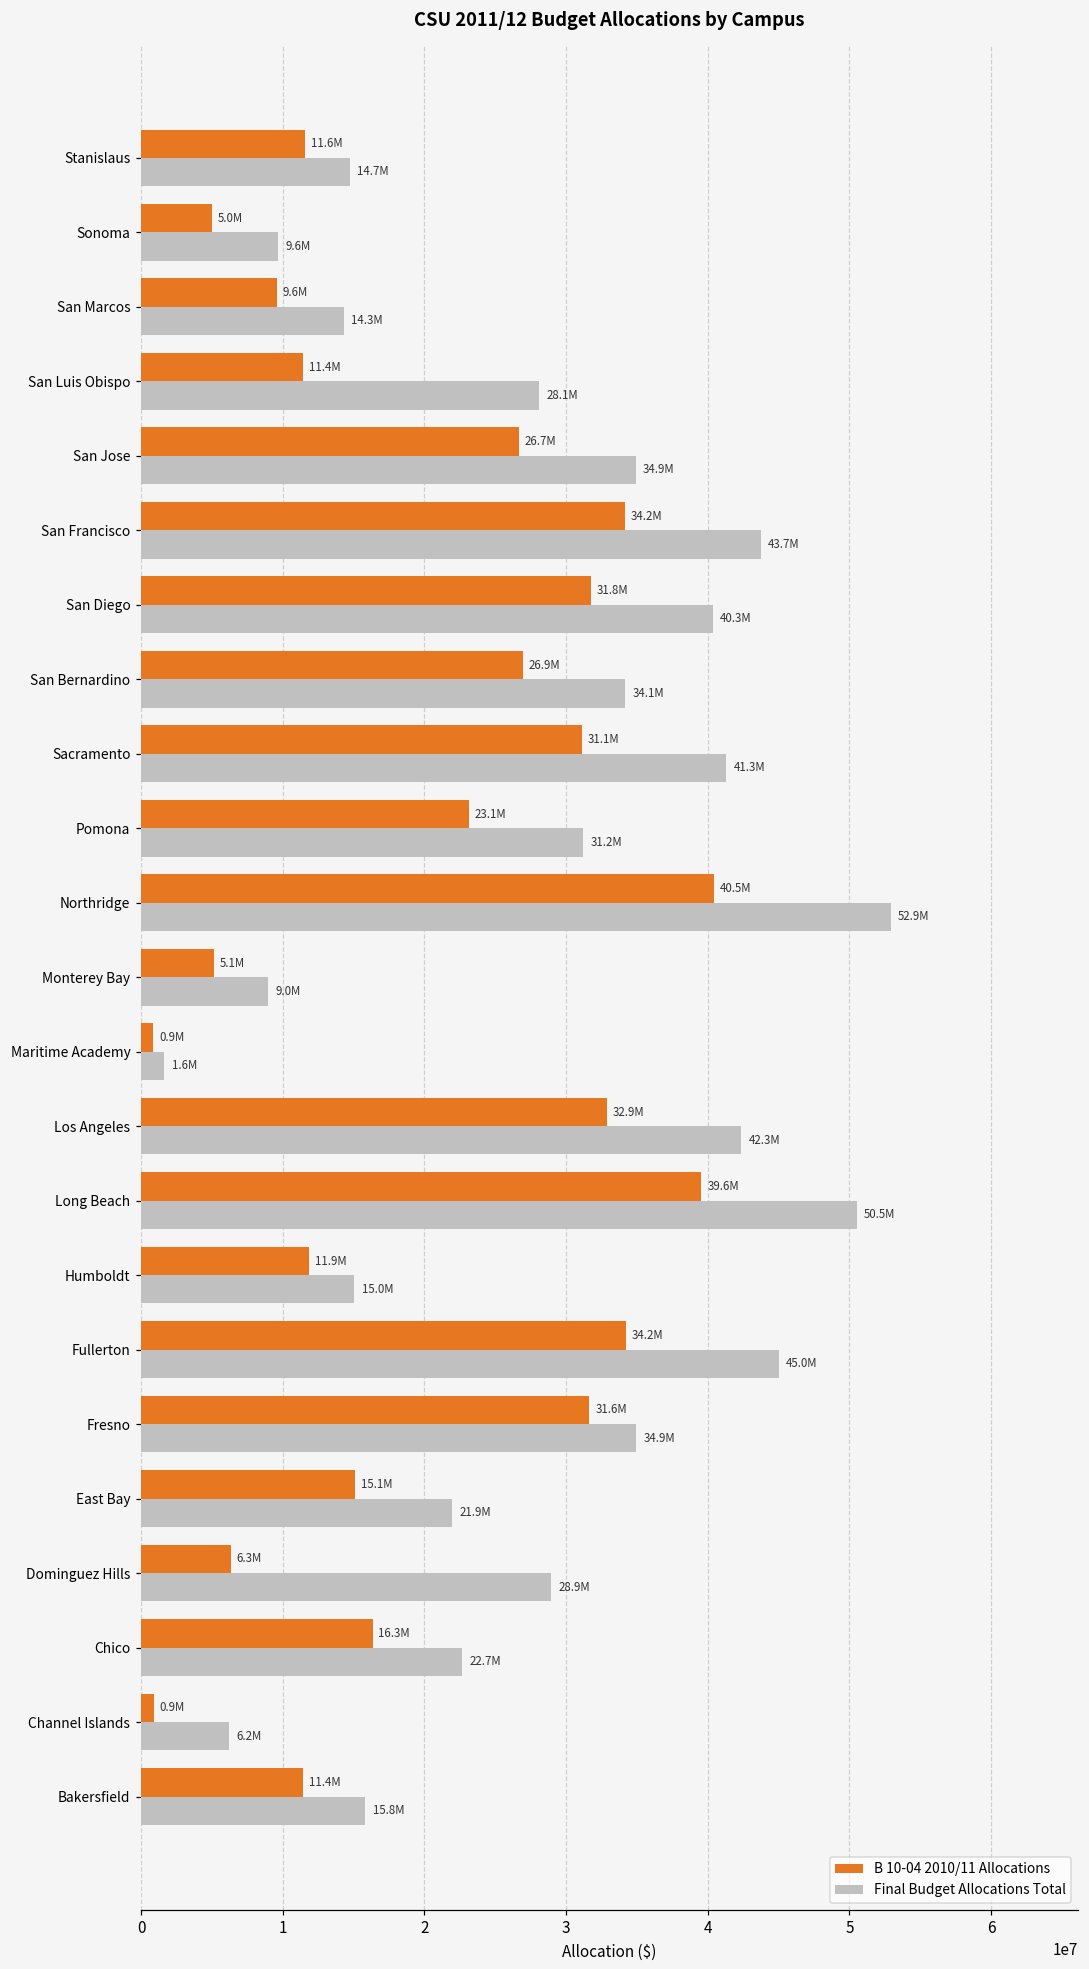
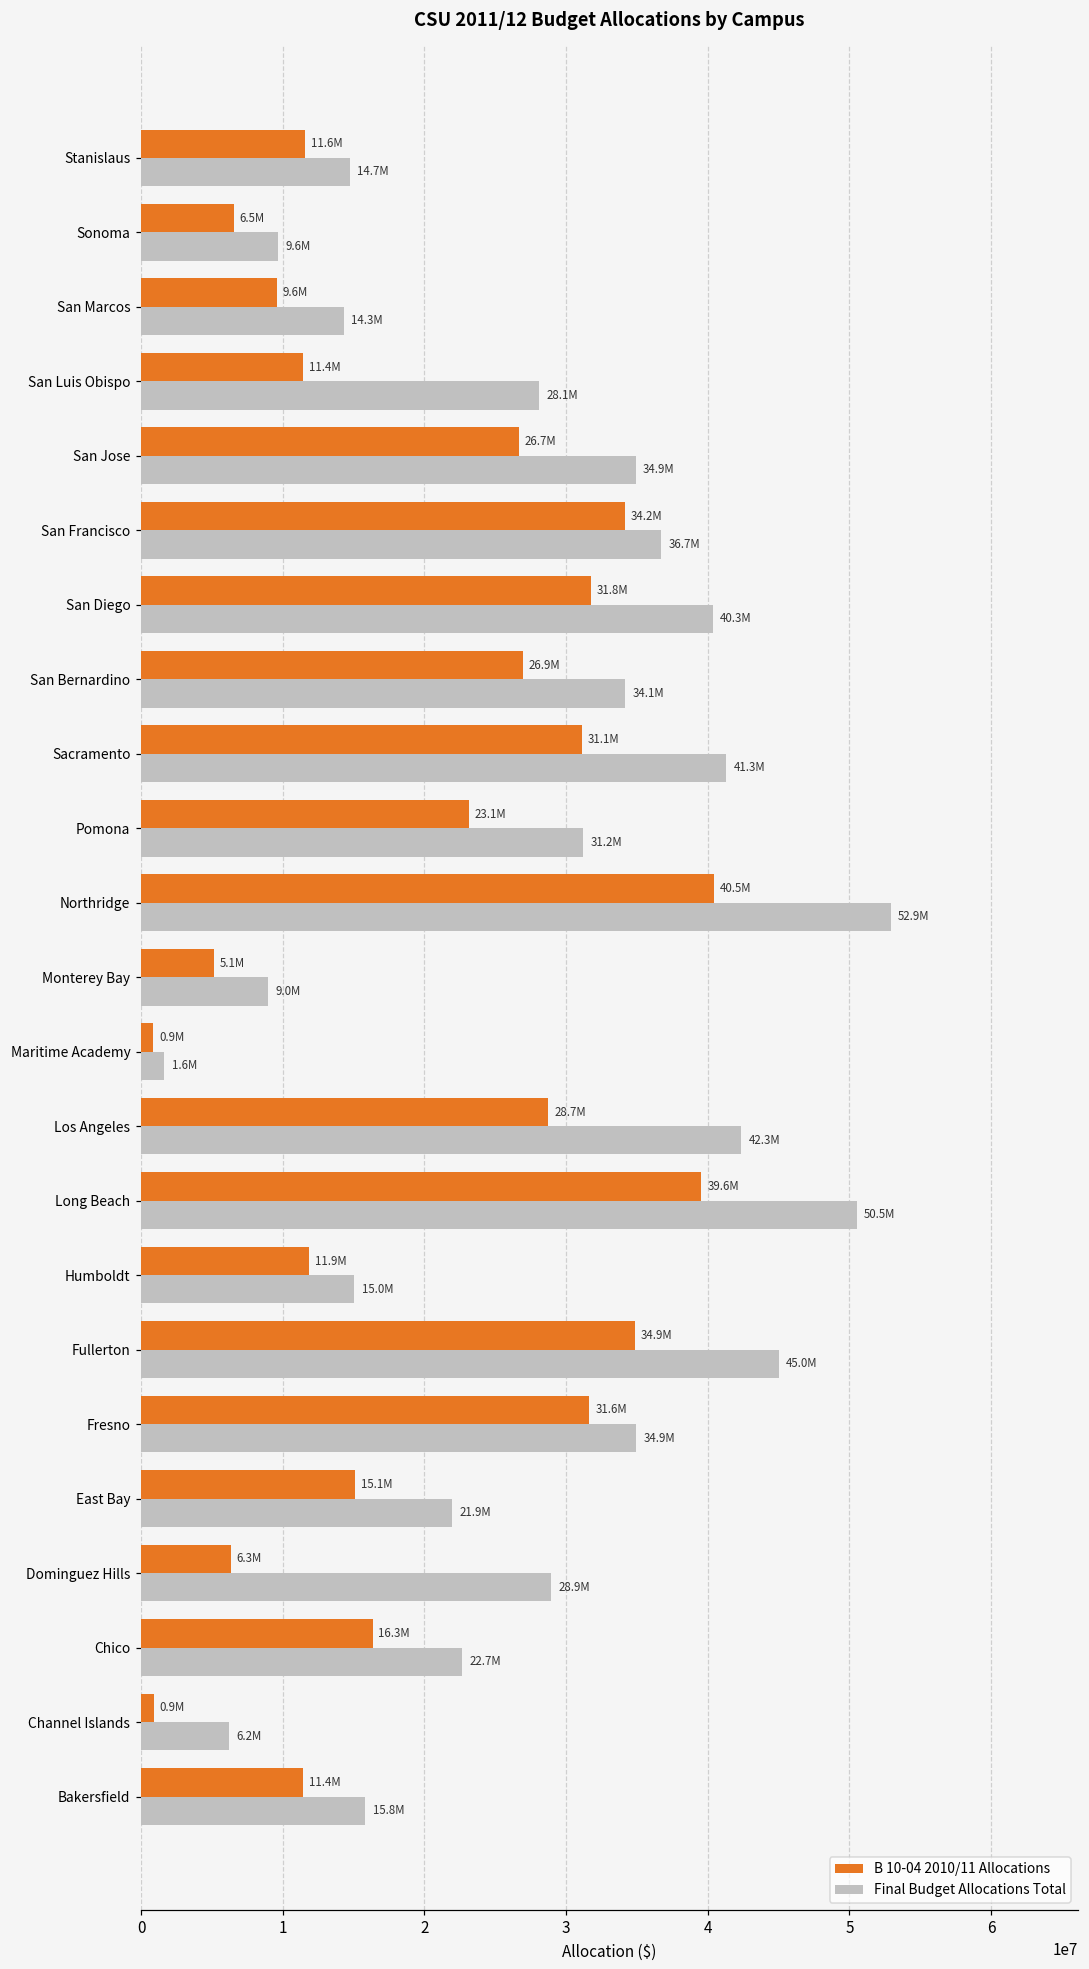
B 10-04 2010/11 Allocations, Sonoma: 5.0M -> 6.5M
Final Budget Allocations Total, San Francisco: 43.7M -> 36.7M
B 10-04 2010/11 Allocations, Los Angeles: 32.9M -> 28.7M
B 10-04 2010/11 Allocations, Fullerton: 34.2M -> 34.9M
